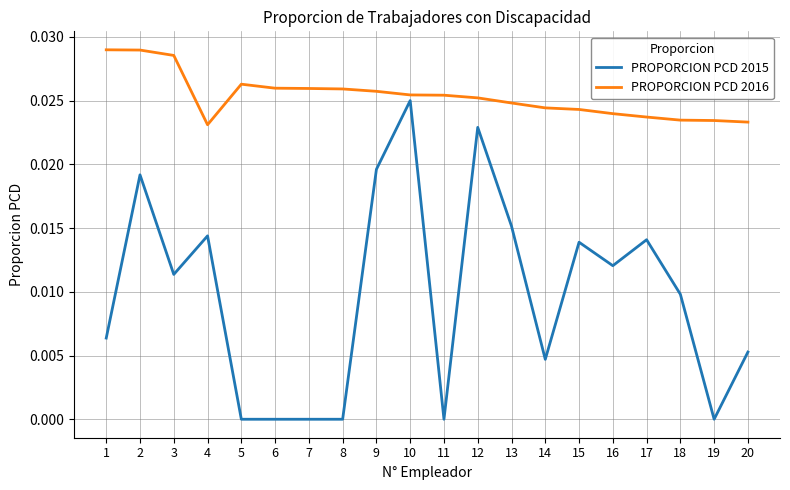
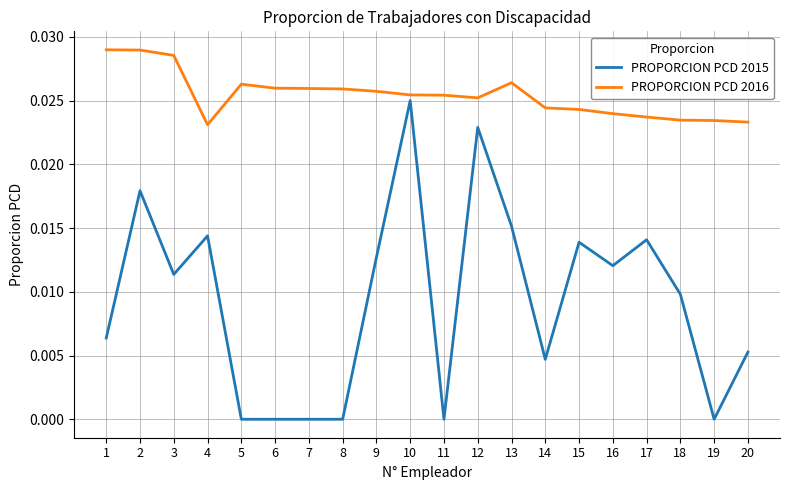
PROPORCION PCD 2015, 2: 0.0192 -> 0.0179
PROPORCION PCD 2015, 9: 0.0196 -> 0.0127
PROPORCION PCD 2016, 13: 0.0248 -> 0.0264
